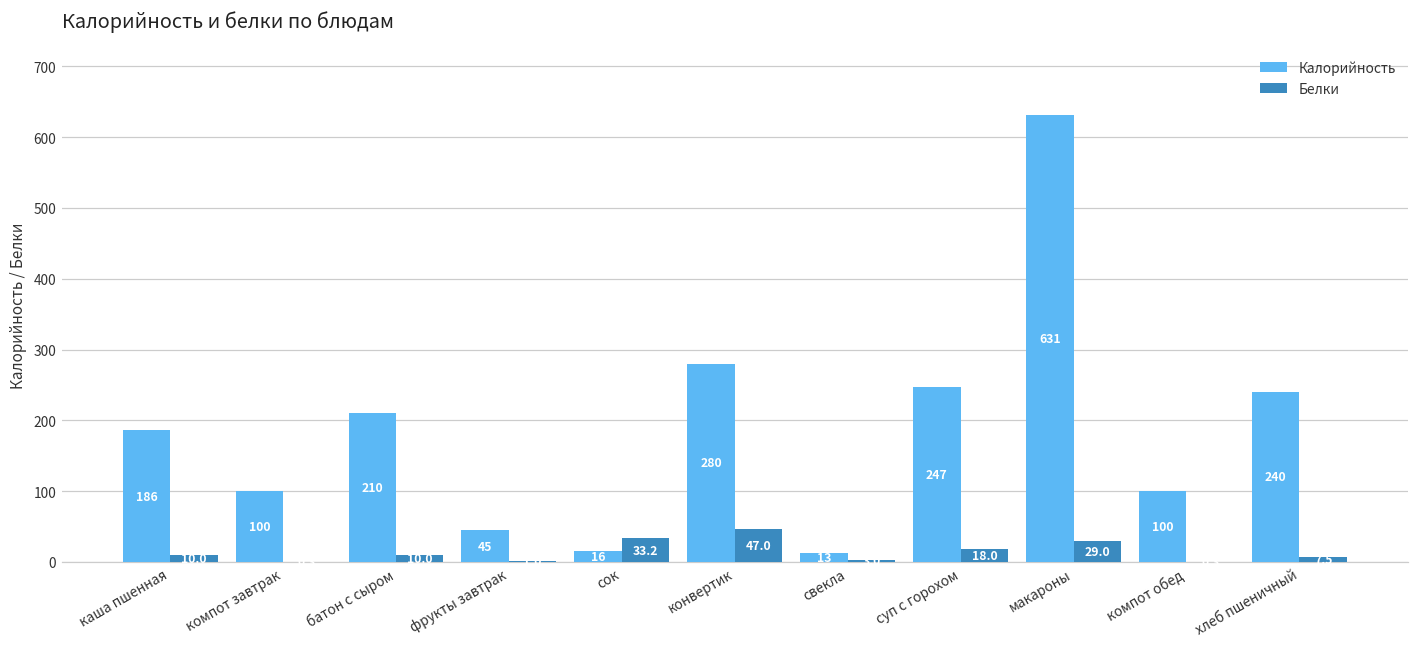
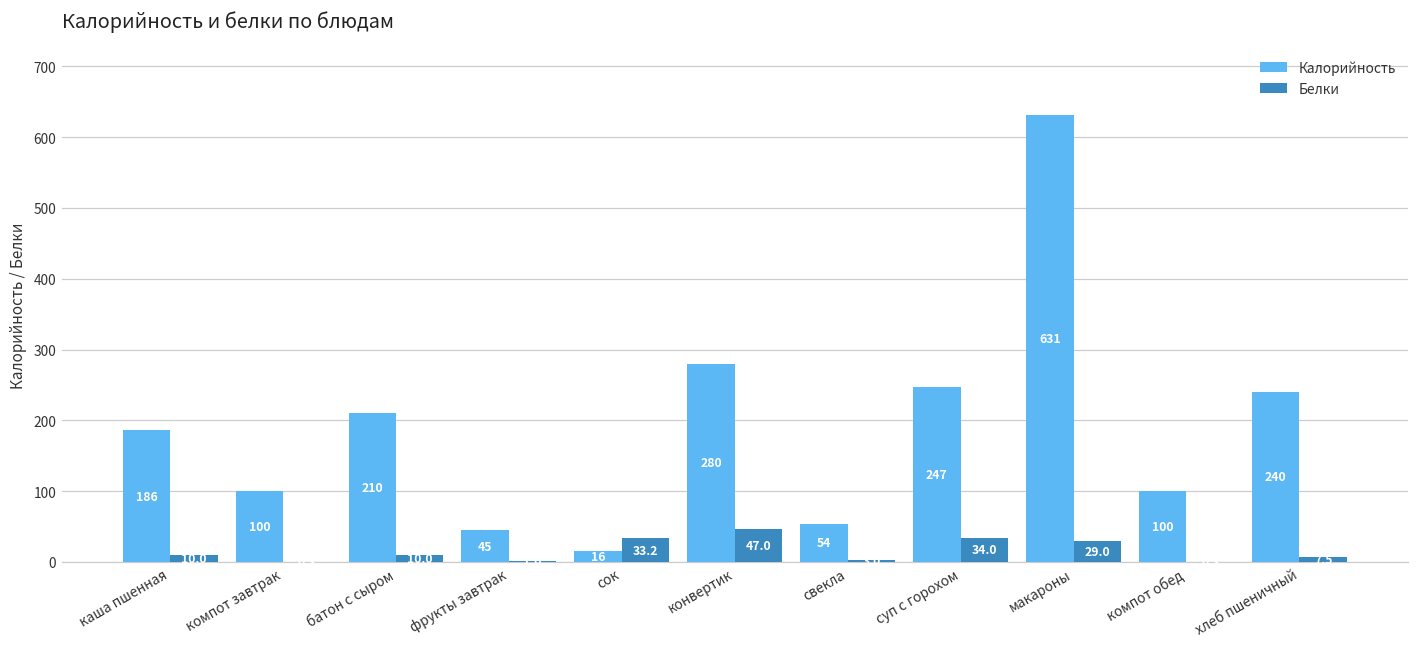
Калорийность, свекла: 13 -> 54
Белки, суп с горохом: 18.0 -> 34.0
